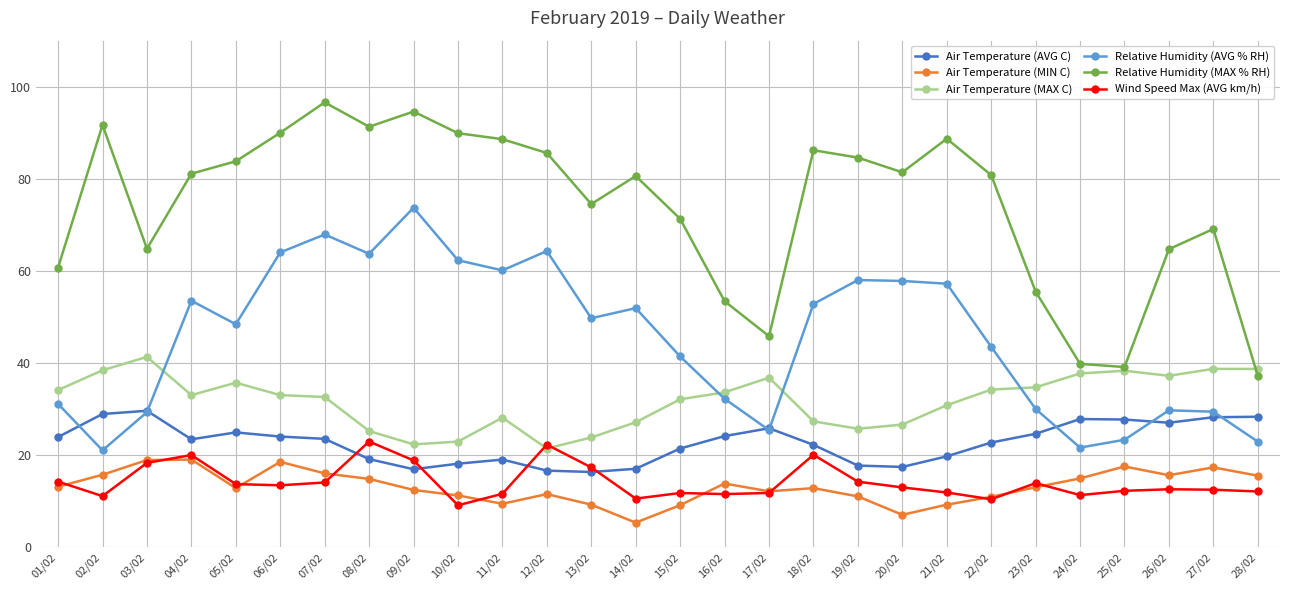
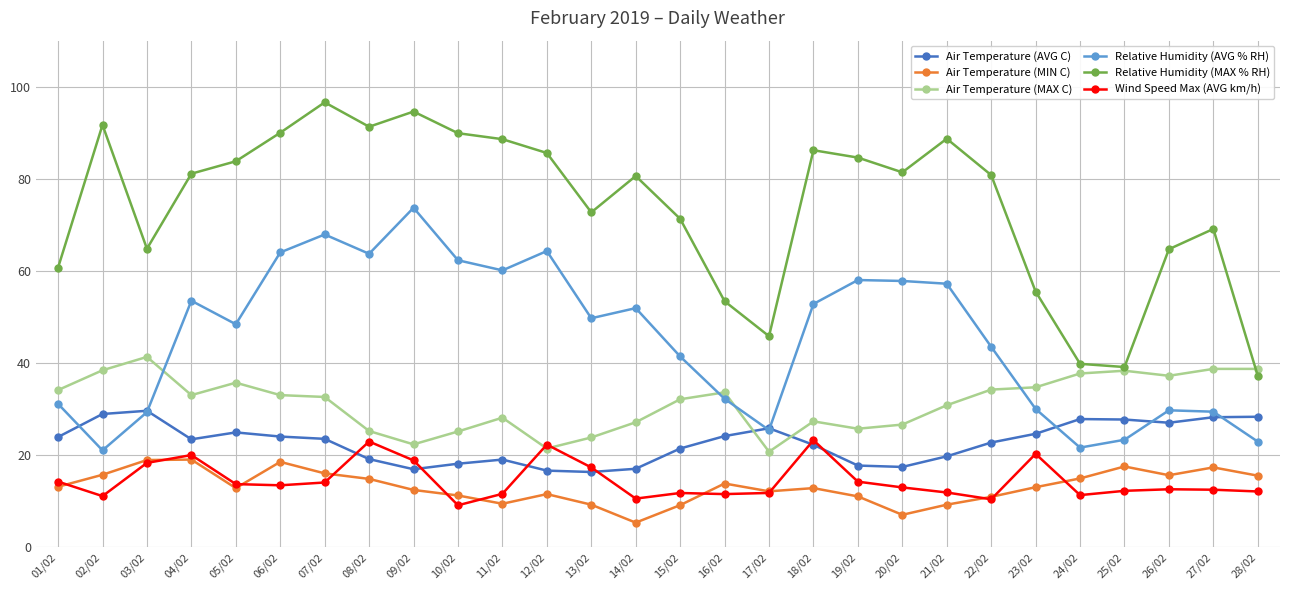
Air Temperature (MAX C), 10/02: 23 -> 25
Relative Humidity (MAX % RH), 13/02: 75 -> 73
Air Temperature (MAX C), 17/02: 37 -> 21
Wind Speed Max (AVG km/h), 18/02: 20 -> 23
Wind Speed Max (AVG km/h), 23/02: 14 -> 20
